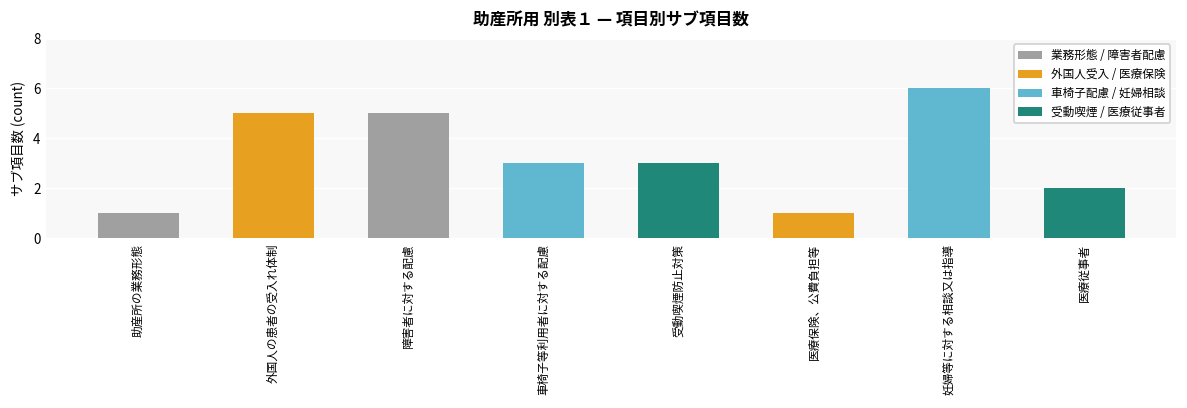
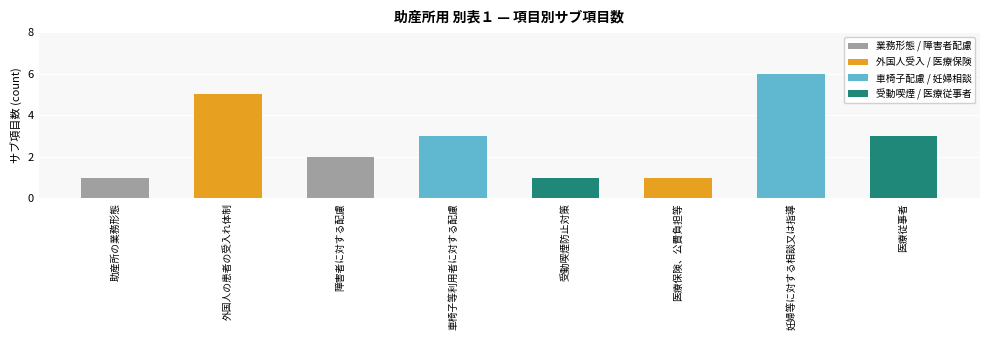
障害者に対する配慮: 5 -> 2
受動喫煙防止対策: 3 -> 1
医療従事者: 2 -> 3
